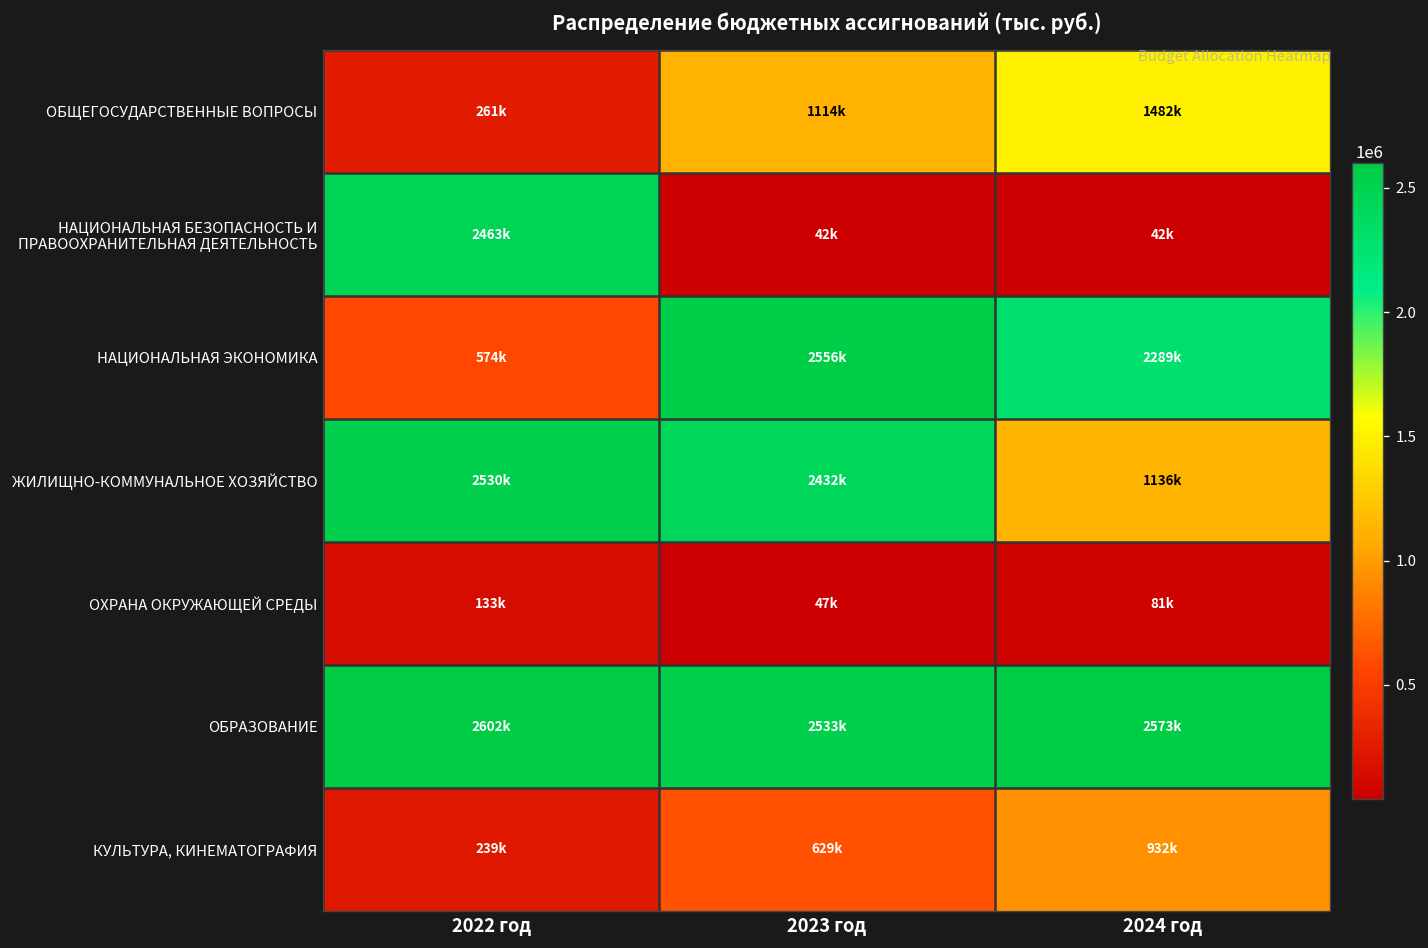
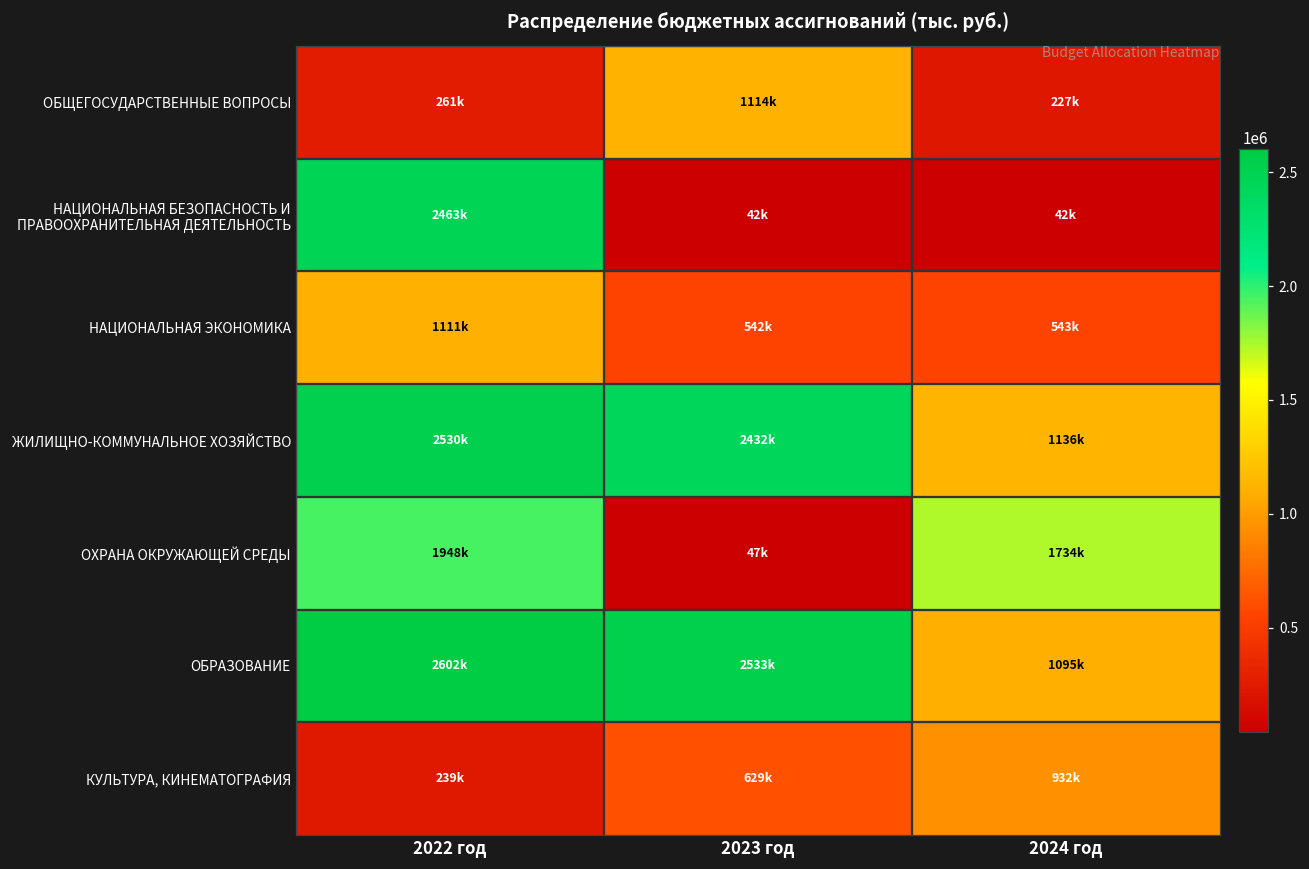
ОБЩЕГОСУДАРСТВЕННЫЕ ВОПРОСЫ, 2024 год: 1482k -> 227k
НАЦИОНАЛЬНАЯ ЭКОНОМИКА, 2022 год: 574k -> 1111k
НАЦИОНАЛЬНАЯ ЭКОНОМИКА, 2023 год: 2556k -> 542k
НАЦИОНАЛЬНАЯ ЭКОНОМИКА, 2024 год: 2289k -> 543k
ОХРАНА ОКРУЖАЮЩЕЙ СРЕДЫ, 2022 год: 133k -> 1948k
ОХРАНА ОКРУЖАЮЩЕЙ СРЕДЫ, 2024 год: 81k -> 1734k
ОБРАЗОВАНИЕ, 2024 год: 2573k -> 1095k
